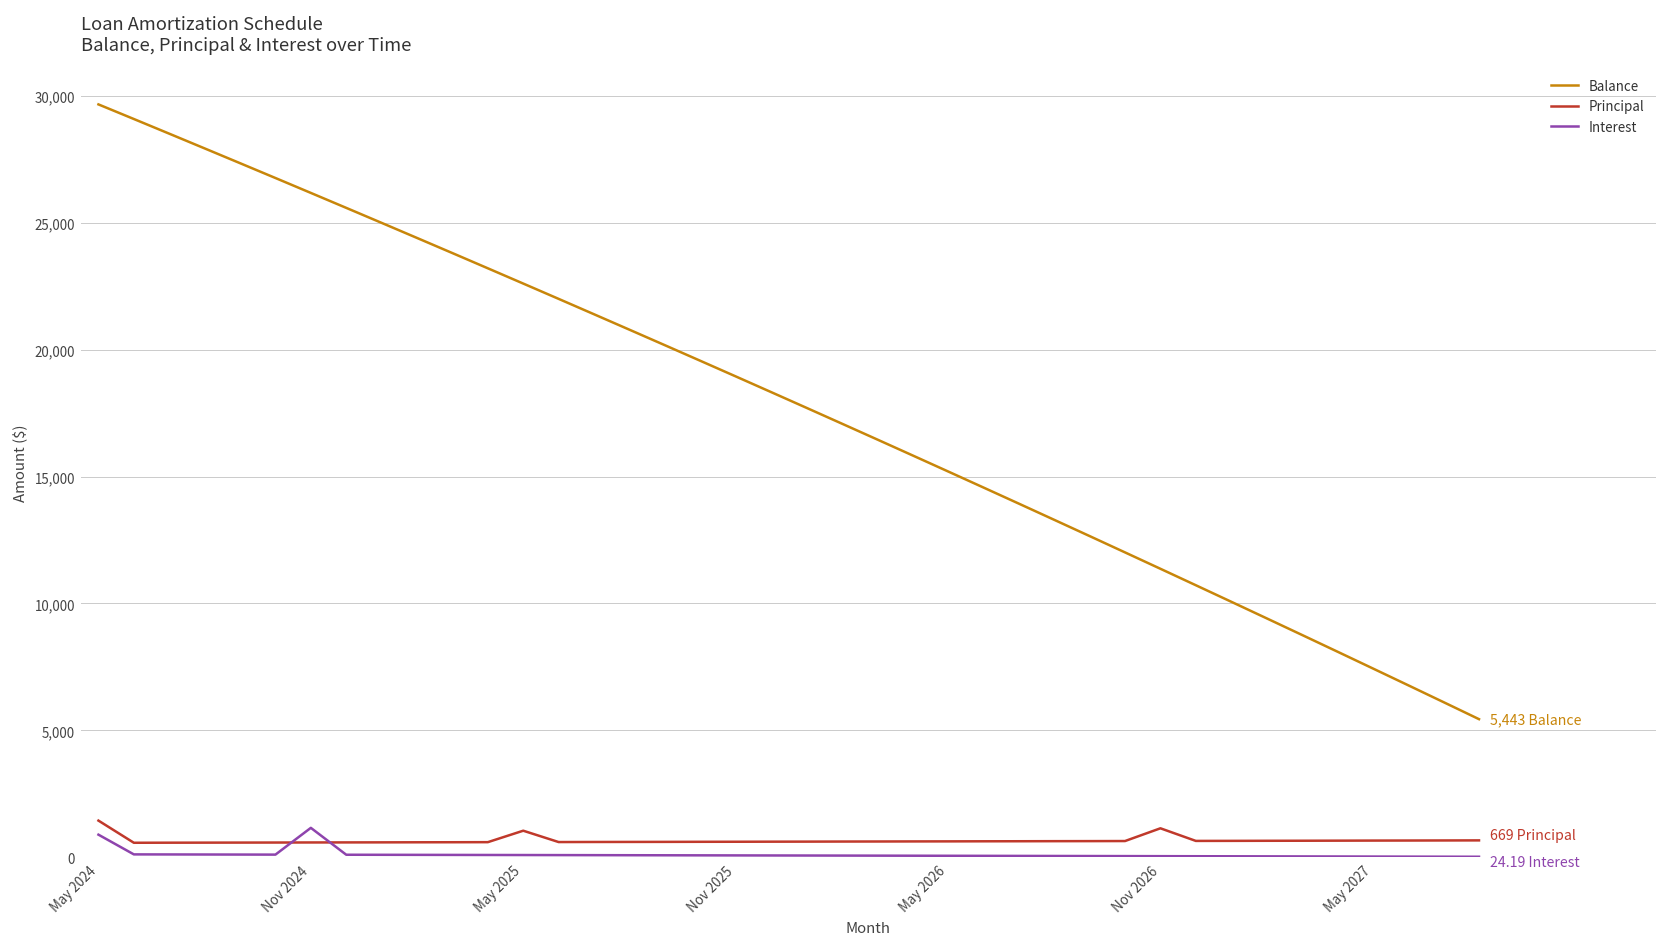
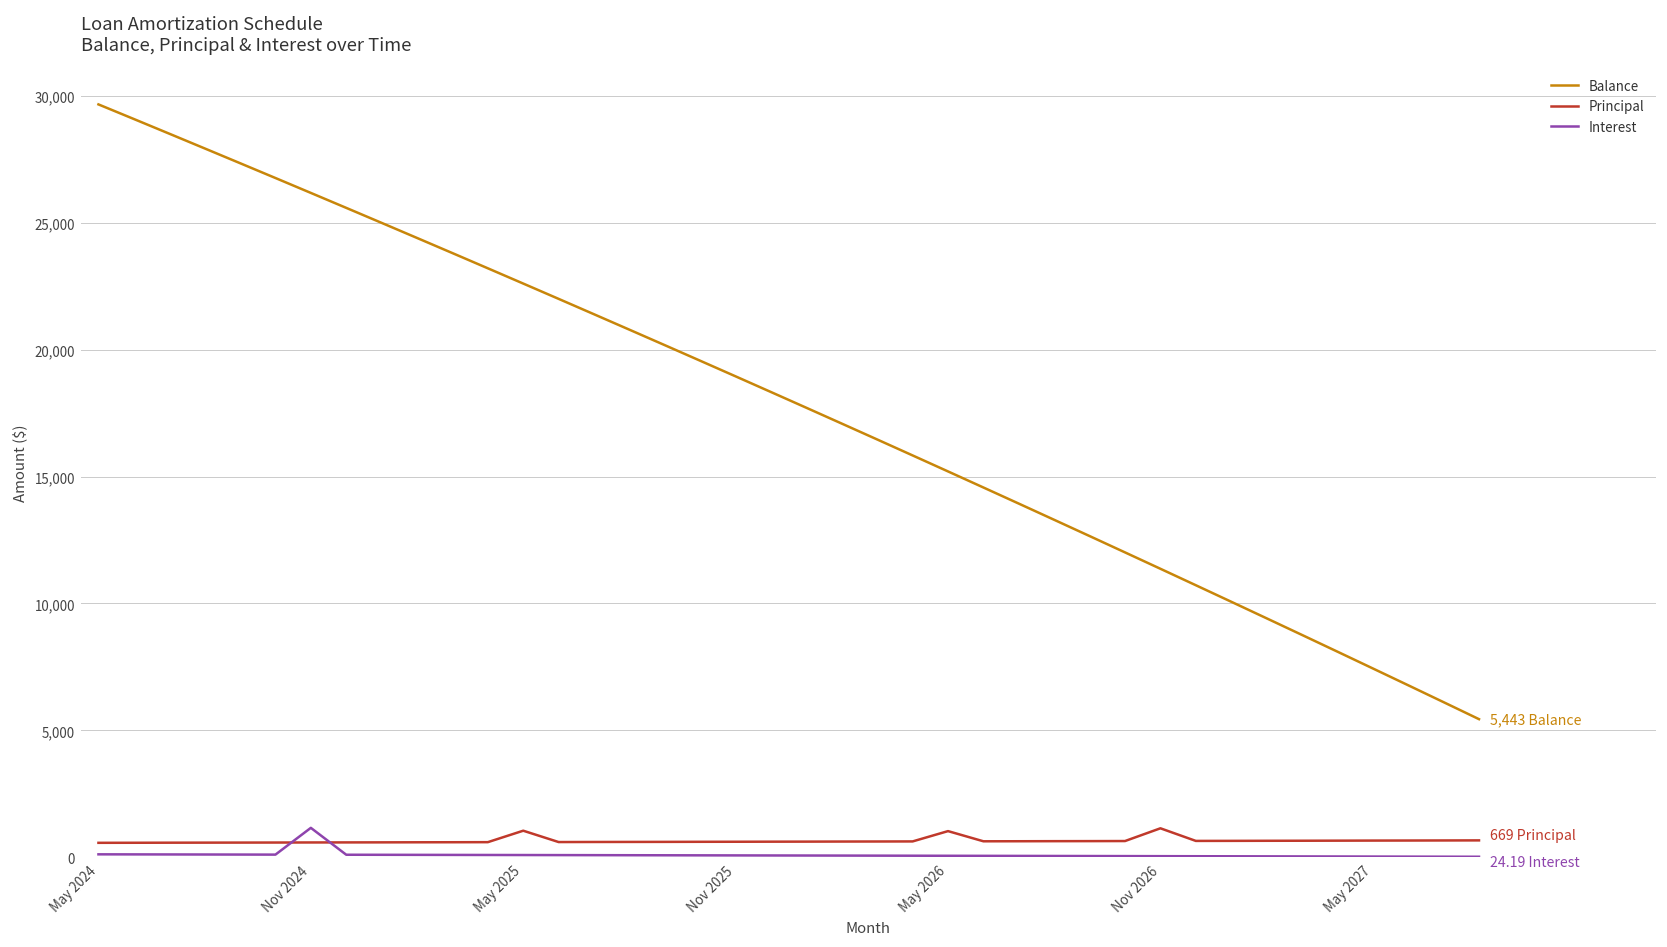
Principal, May 2024: 1,400 -> 600
Interest, May 2024: 900 -> 100
Principal, May 2026: 600 -> 1,000
